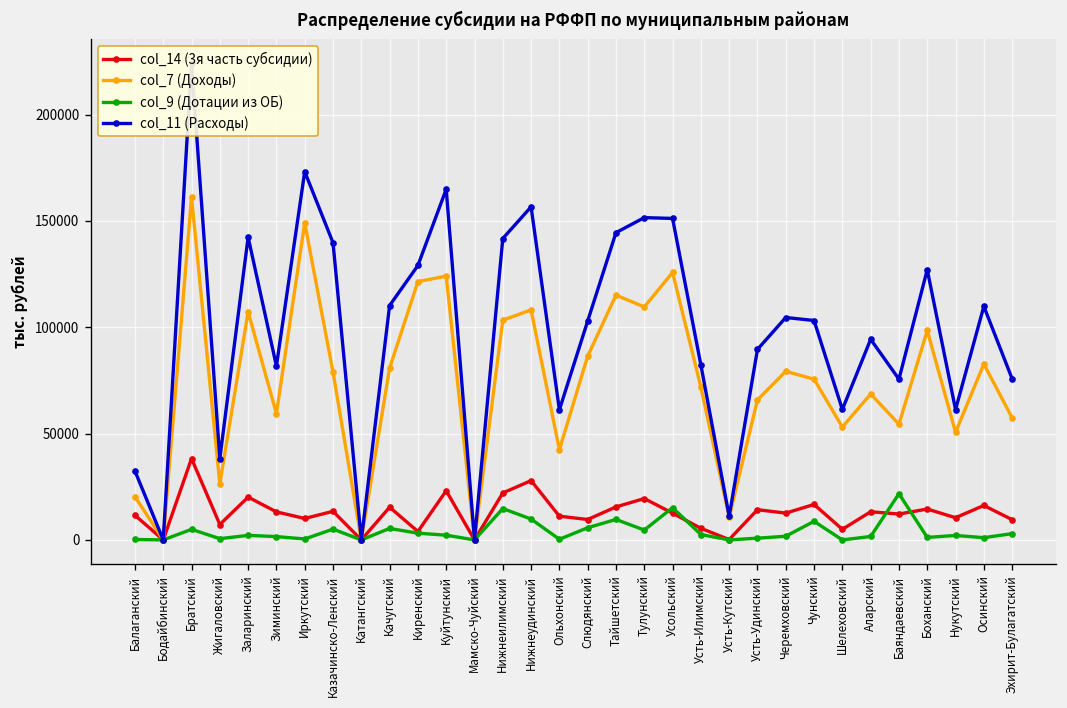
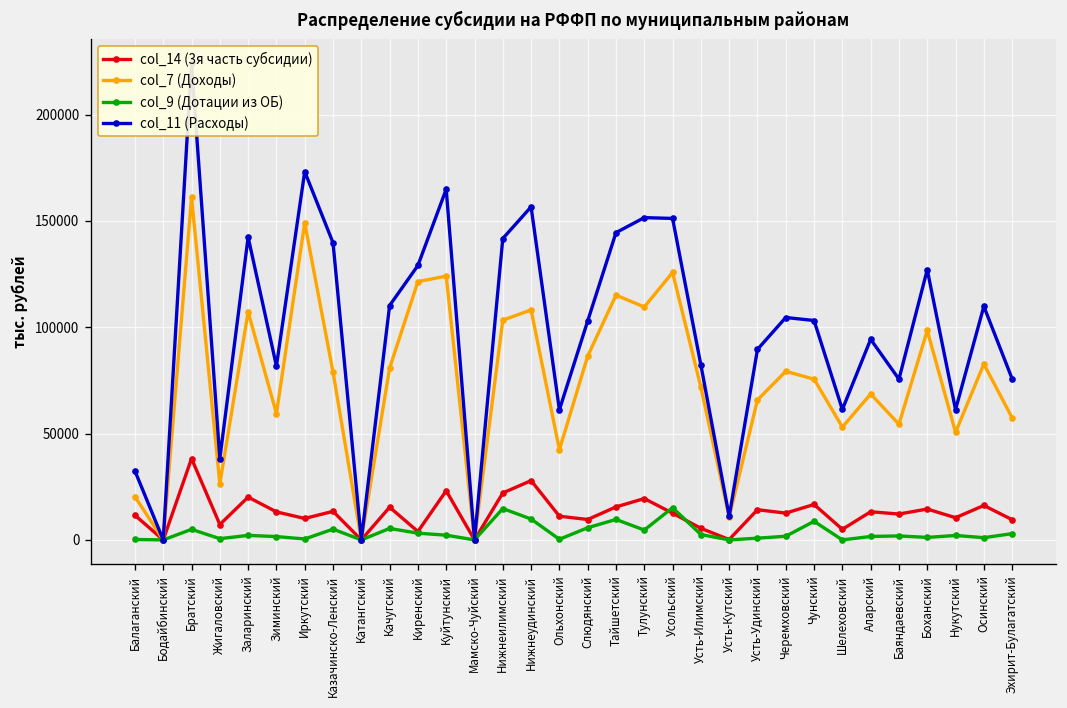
col_9 (Дотации из ОБ), Баяндаевский: 22000 -> 2000
